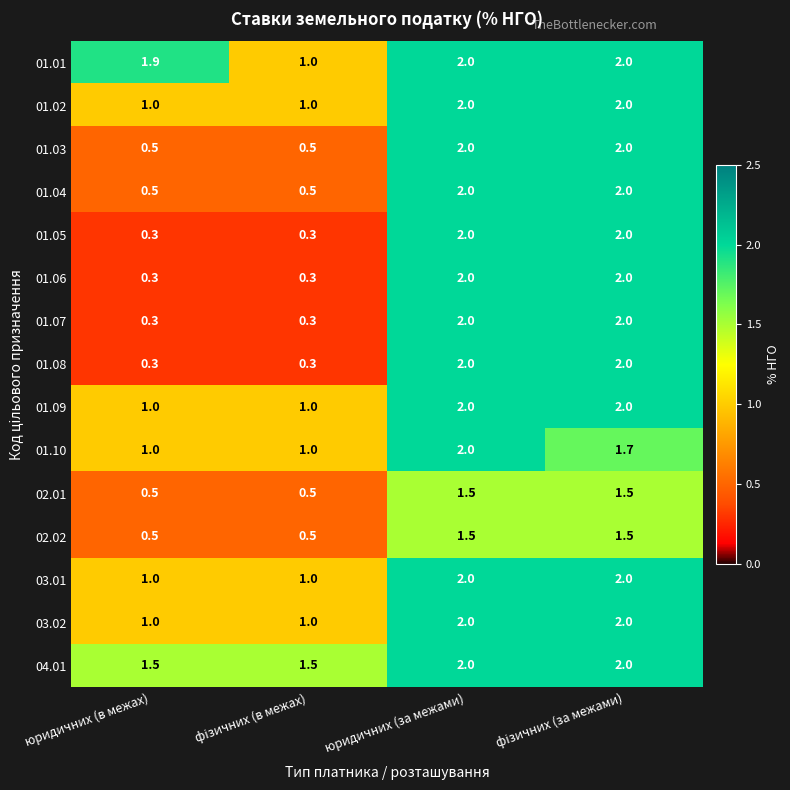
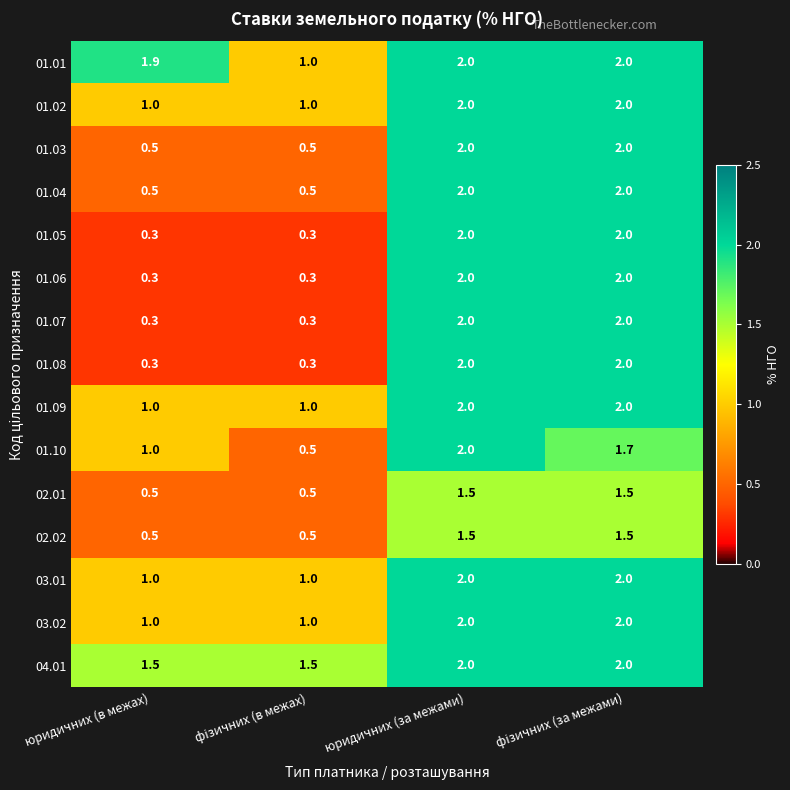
01.10, фізичних (в межах): 1.0 -> 0.5
